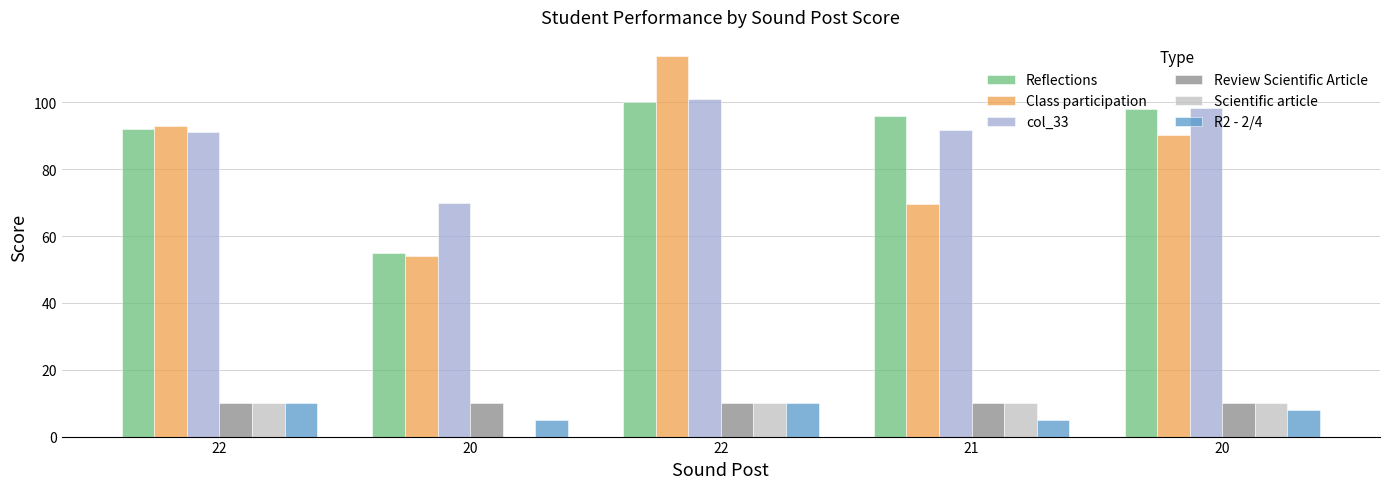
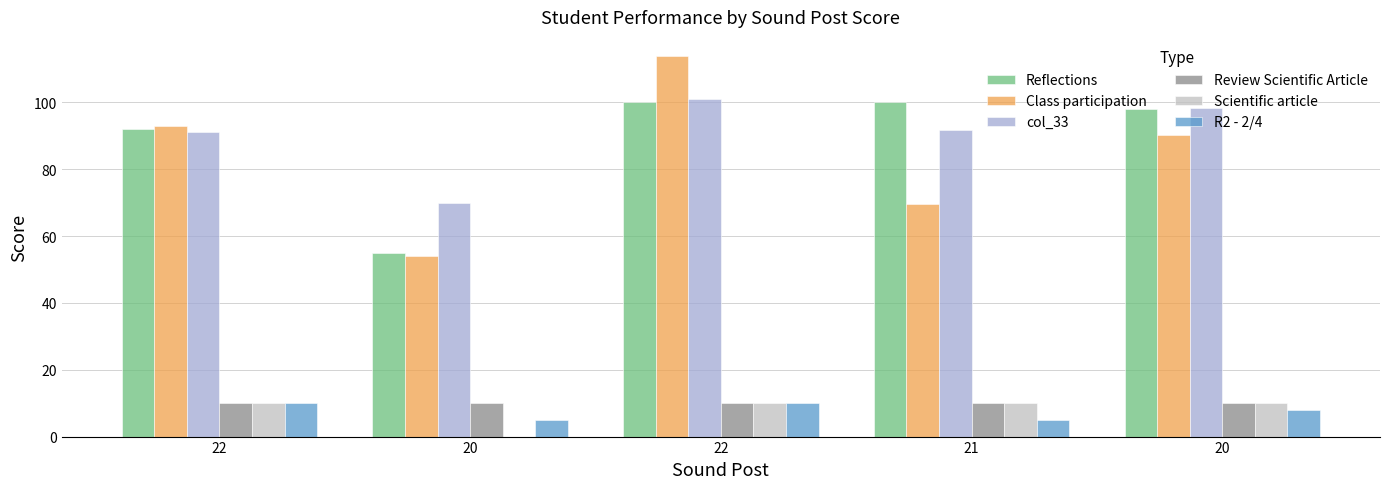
Reflections, 21: 96 -> 100
